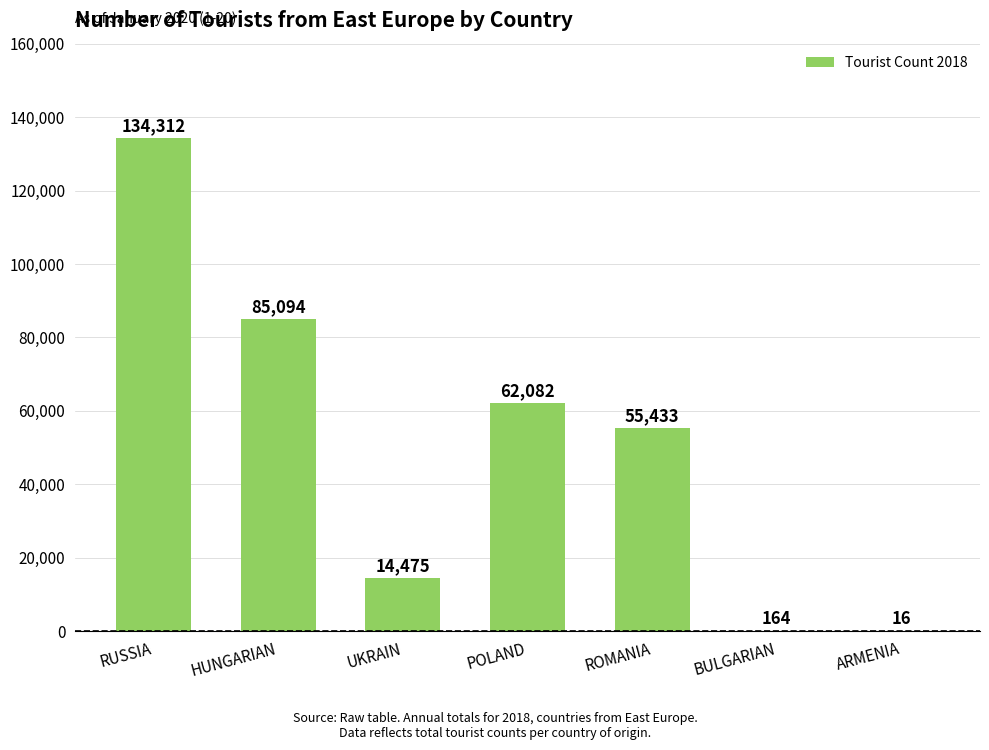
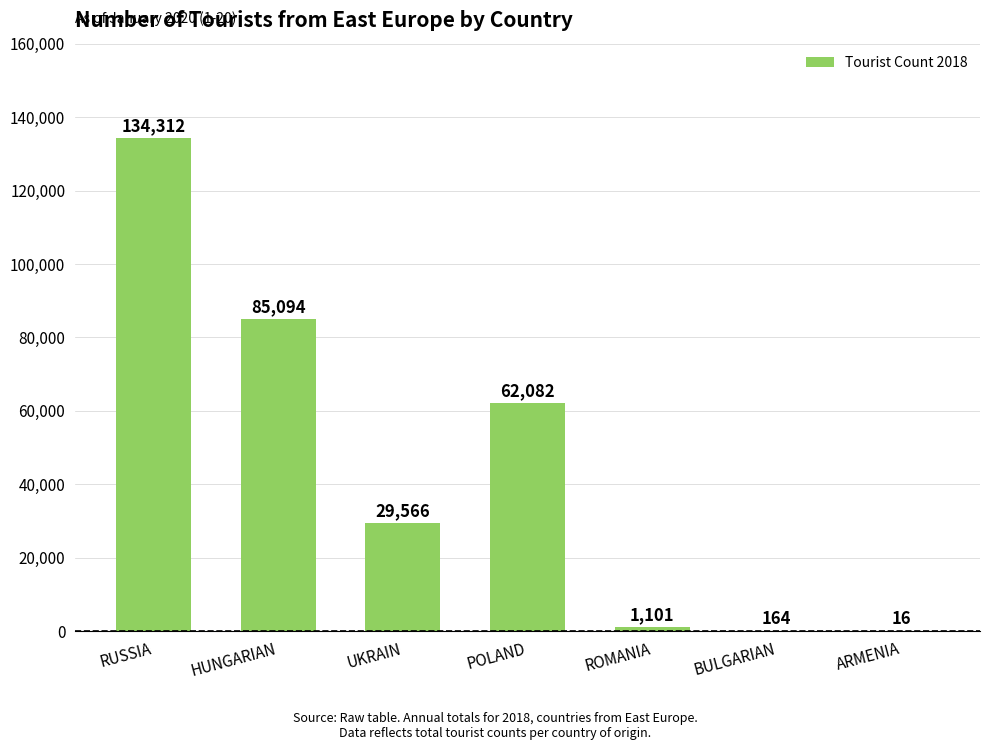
UKRAIN: 14,475 -> 29,566
ROMANIA: 55,433 -> 1,101
